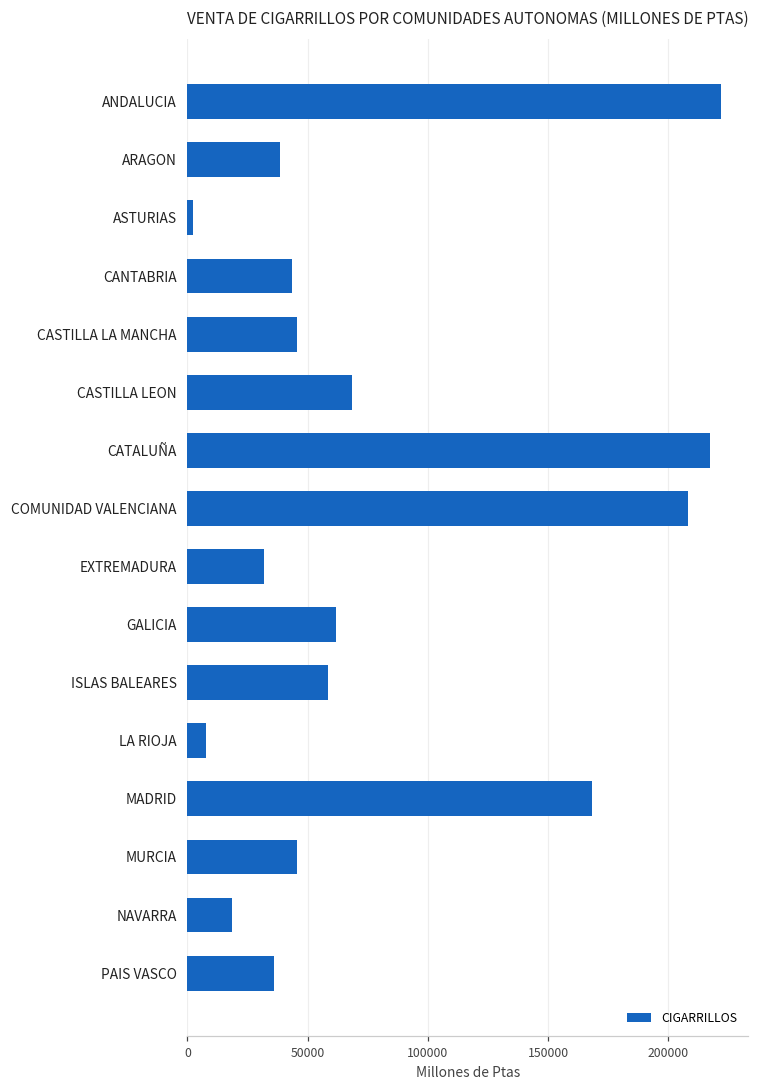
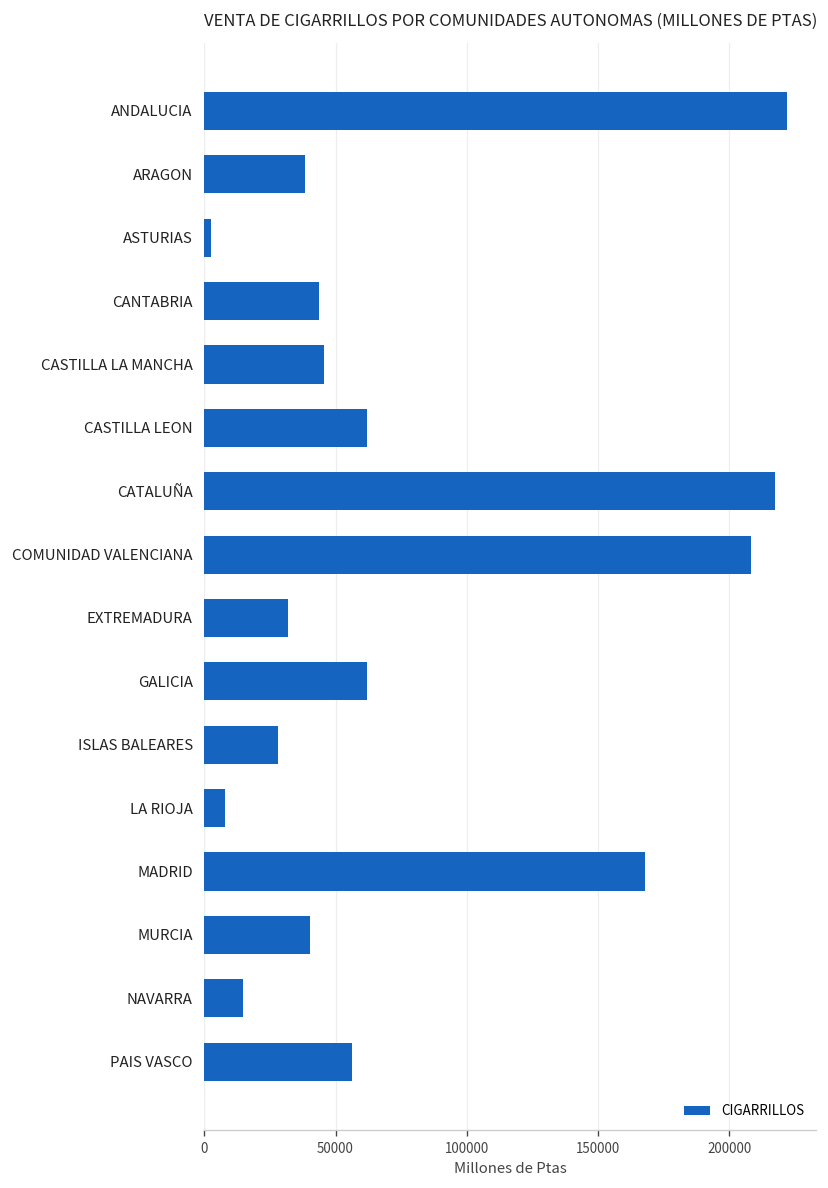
CASTILLA LEON: 68000 -> 62000
ISLAS BALEARES: 59000 -> 28000
MURCIA: 46000 -> 40000
NAVARRA: 19000 -> 15000
PAIS VASCO: 36000 -> 56000
